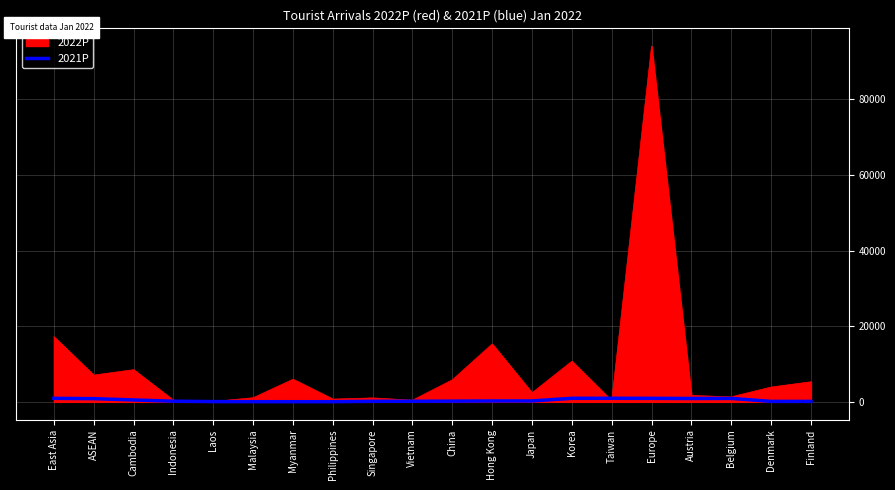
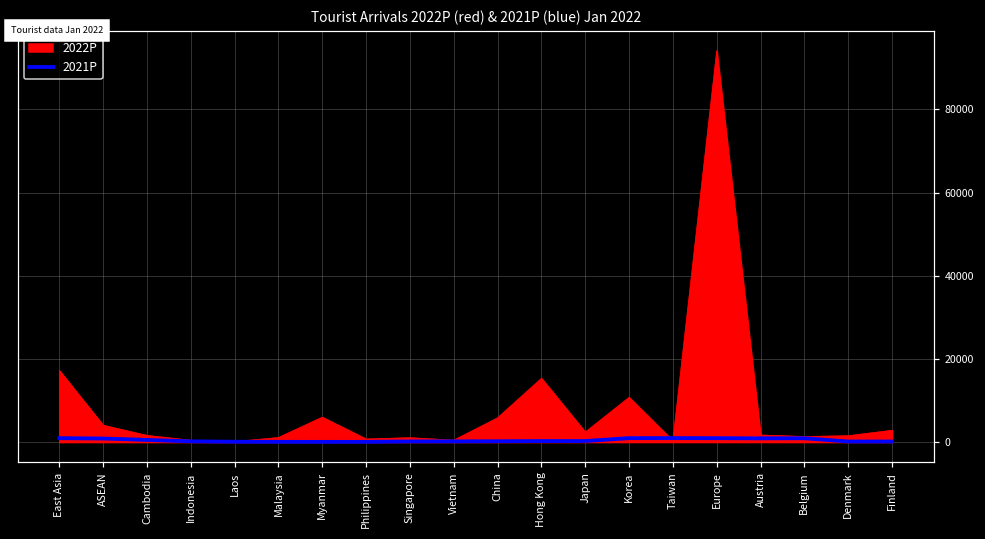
2022P, ASEAN: 7000 -> 4000
2022P, Cambodia: 9000 -> 2000
2022P, Denmark: 4000 -> 2000
2022P, Finland: 5000 -> 3000
